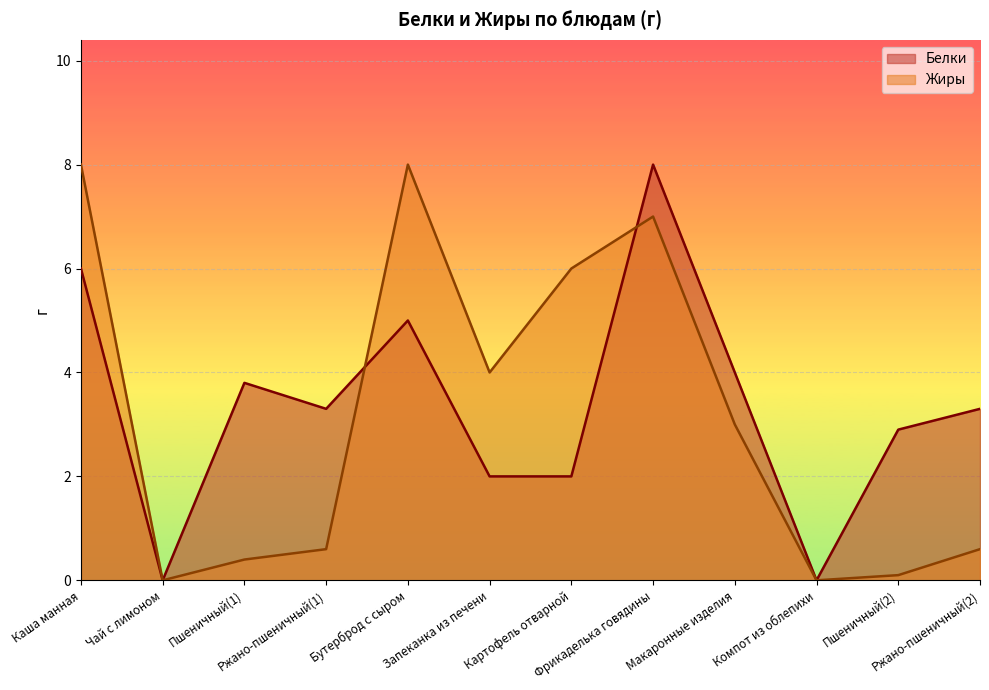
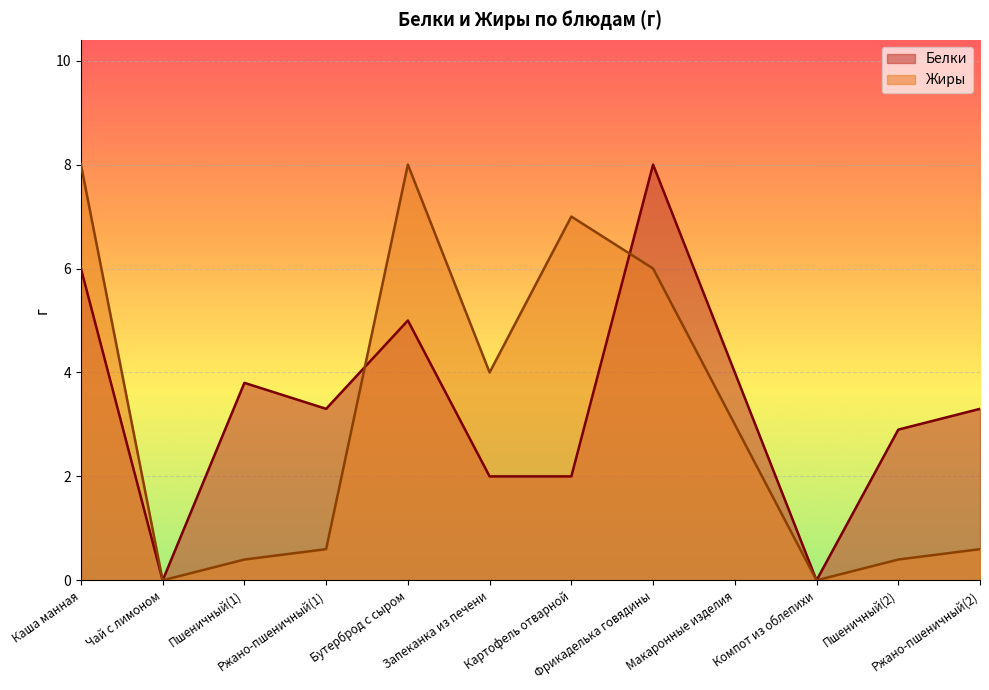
Жиры, Картофель отварной: 6 -> 7
Жиры, Фрикаделька говядины: 7 -> 6
Жиры, Пшеничный(2): 0.1 -> 0.4
